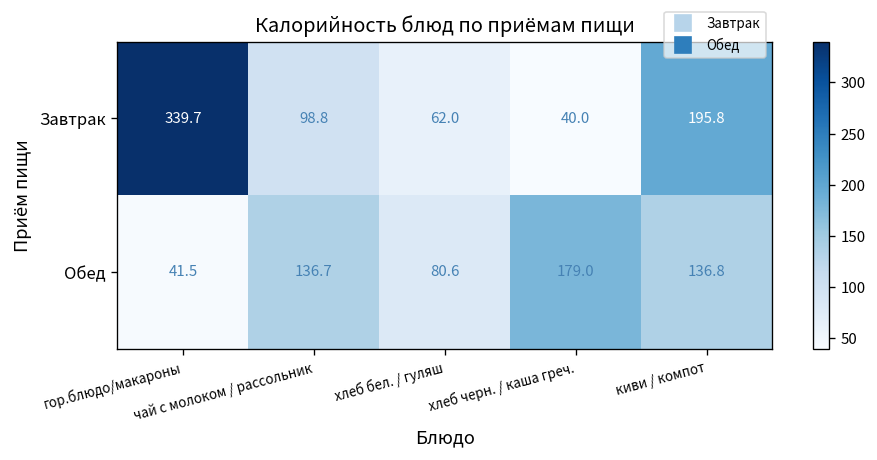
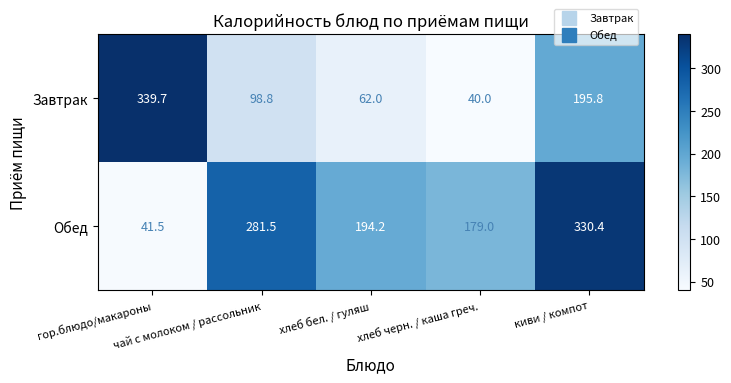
Обед, чай с молоком / рассольник: 136.7 -> 281.5
Обед, хлеб бел. / гуляш: 80.6 -> 194.2
Обед, киви / компот: 136.8 -> 330.4
